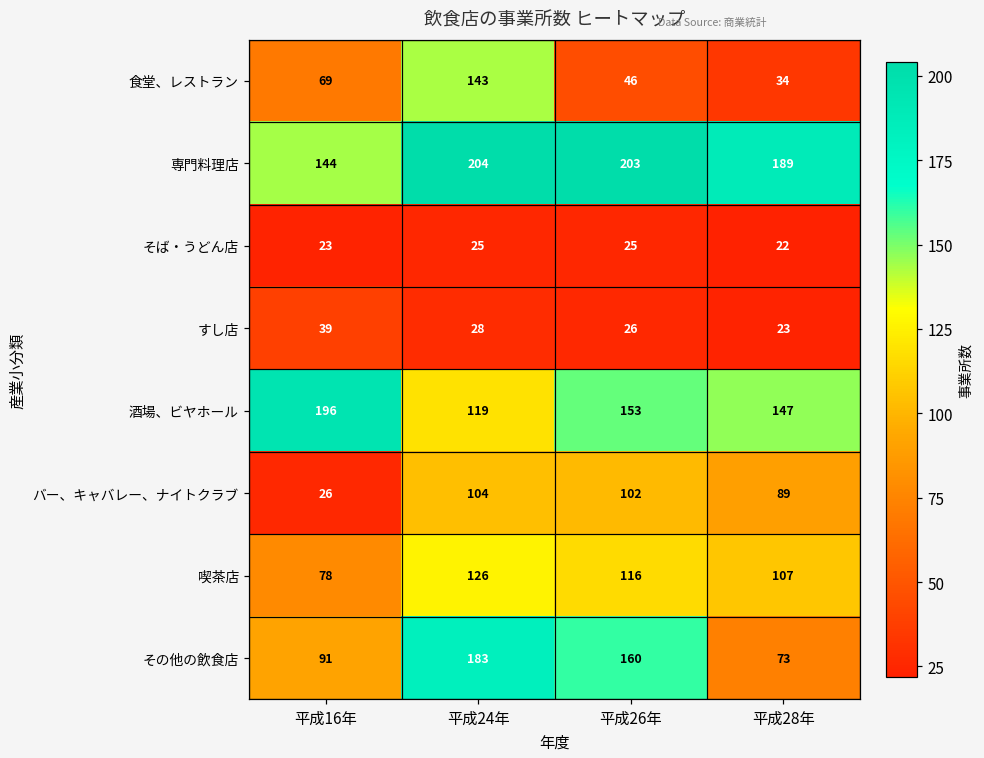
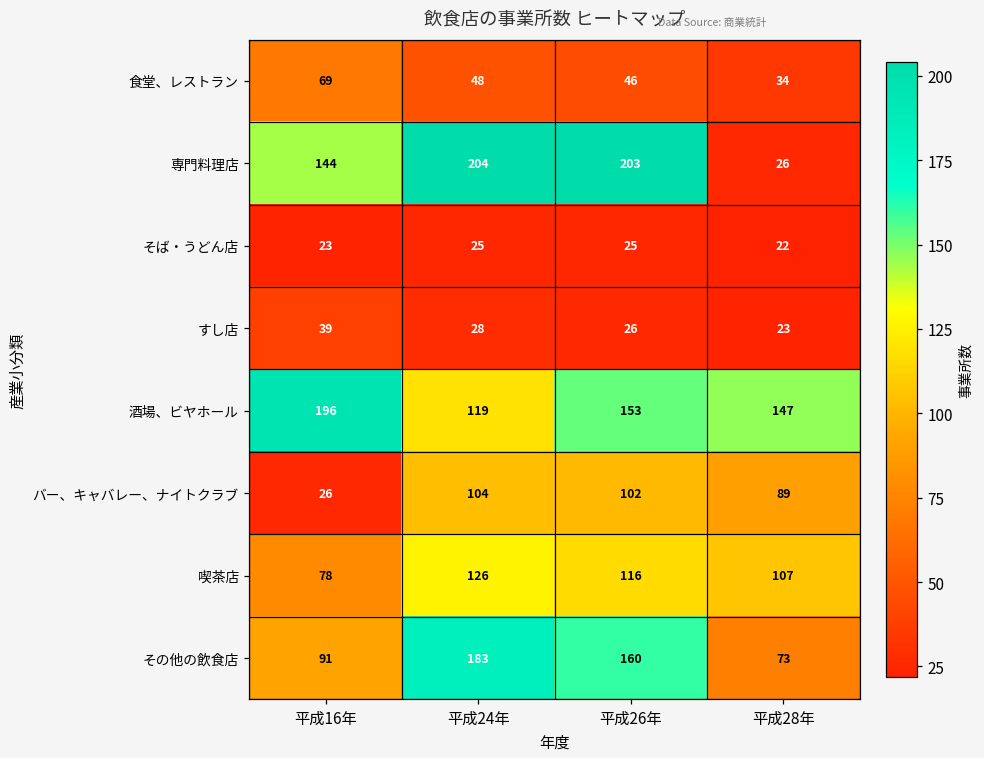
食堂、レストラン, 平成24年: 143 -> 48
専門料理店, 平成28年: 189 -> 26
